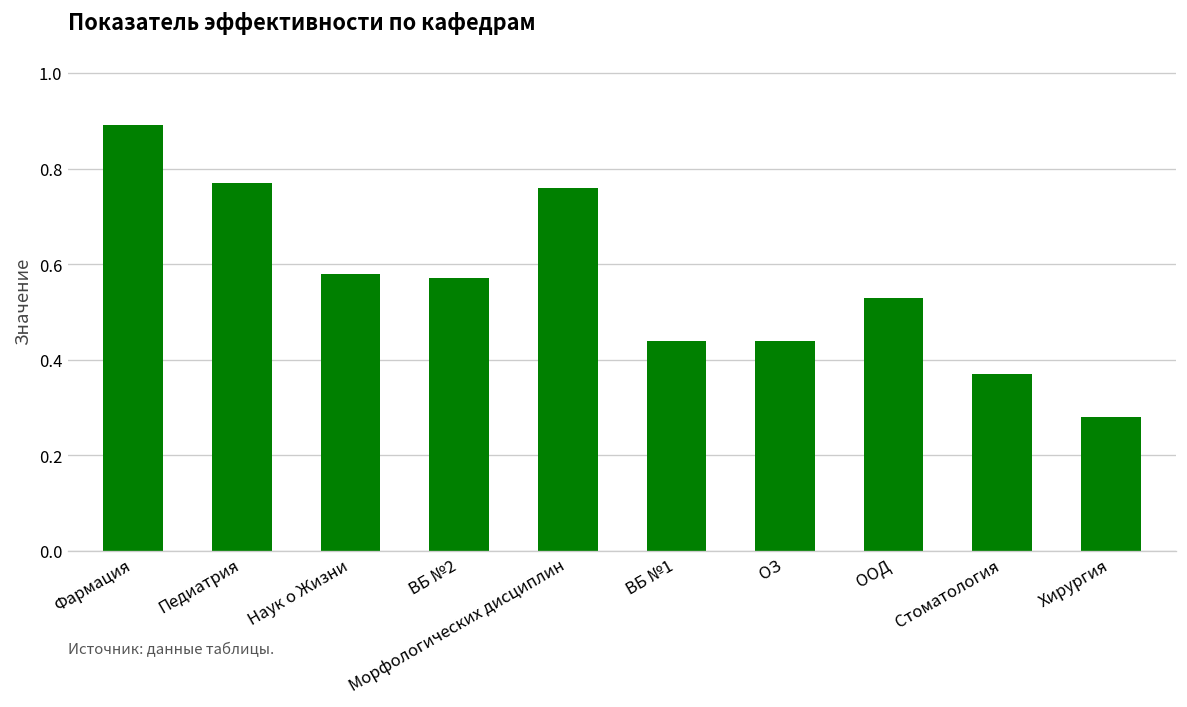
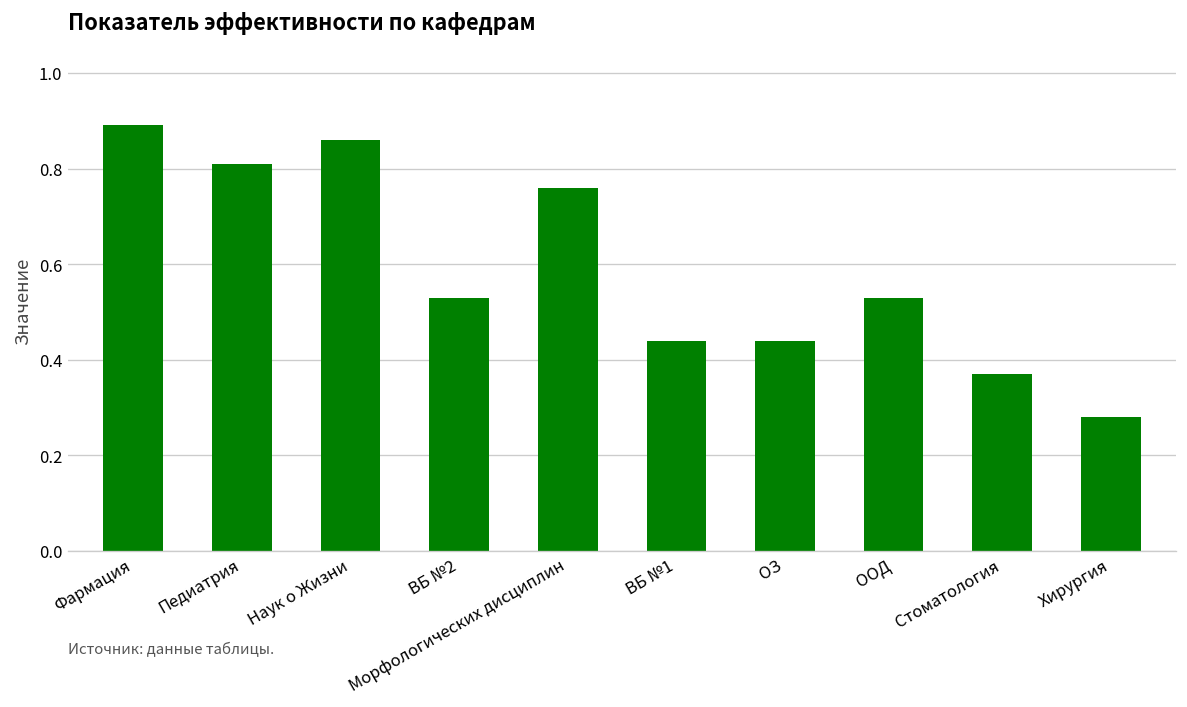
Педиатрия: 0.77 -> 0.81
Наук о Жизни: 0.58 -> 0.86
ВБ №2: 0.57 -> 0.53
